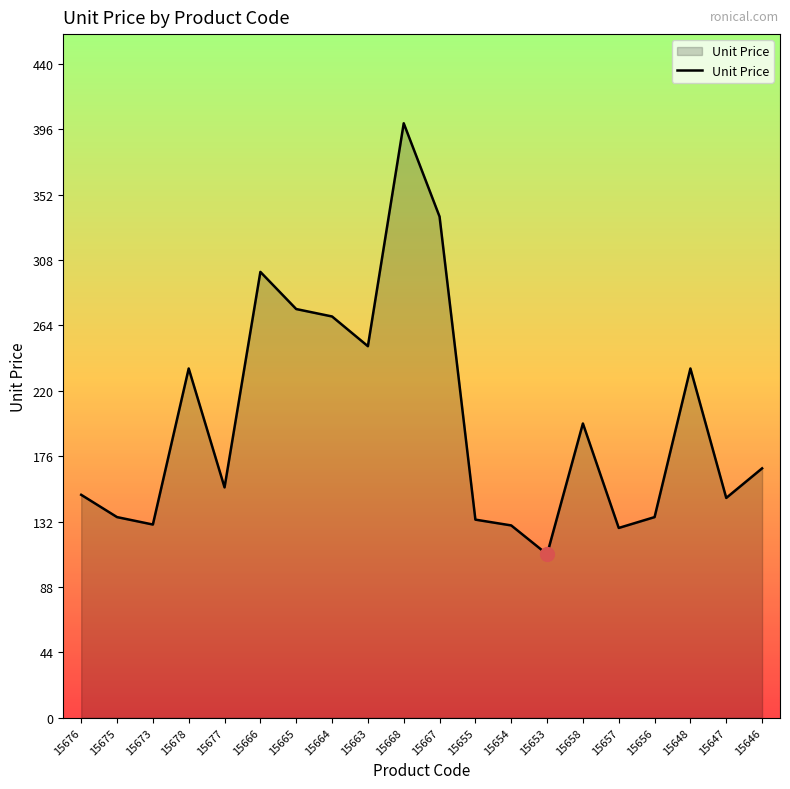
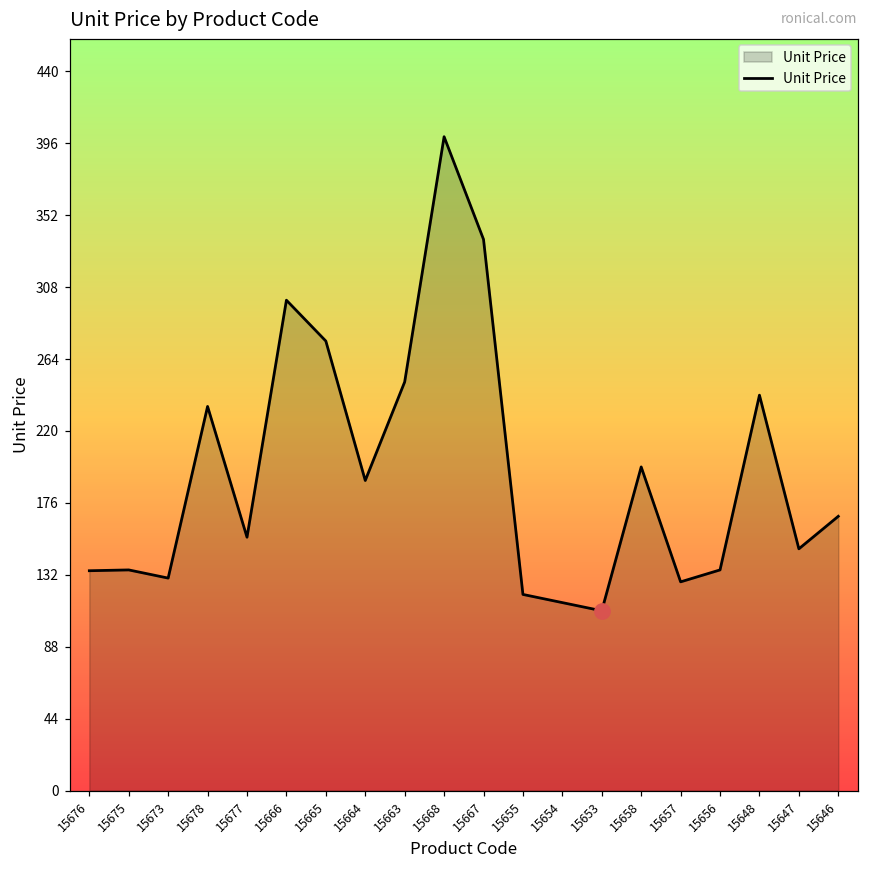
Unit Price, 15676: 150 -> 135
Unit Price, 15664: 270 -> 190
Unit Price, 15655: 133 -> 120
Unit Price, 15654: 129 -> 115
Unit Price, 15648: 235 -> 242
